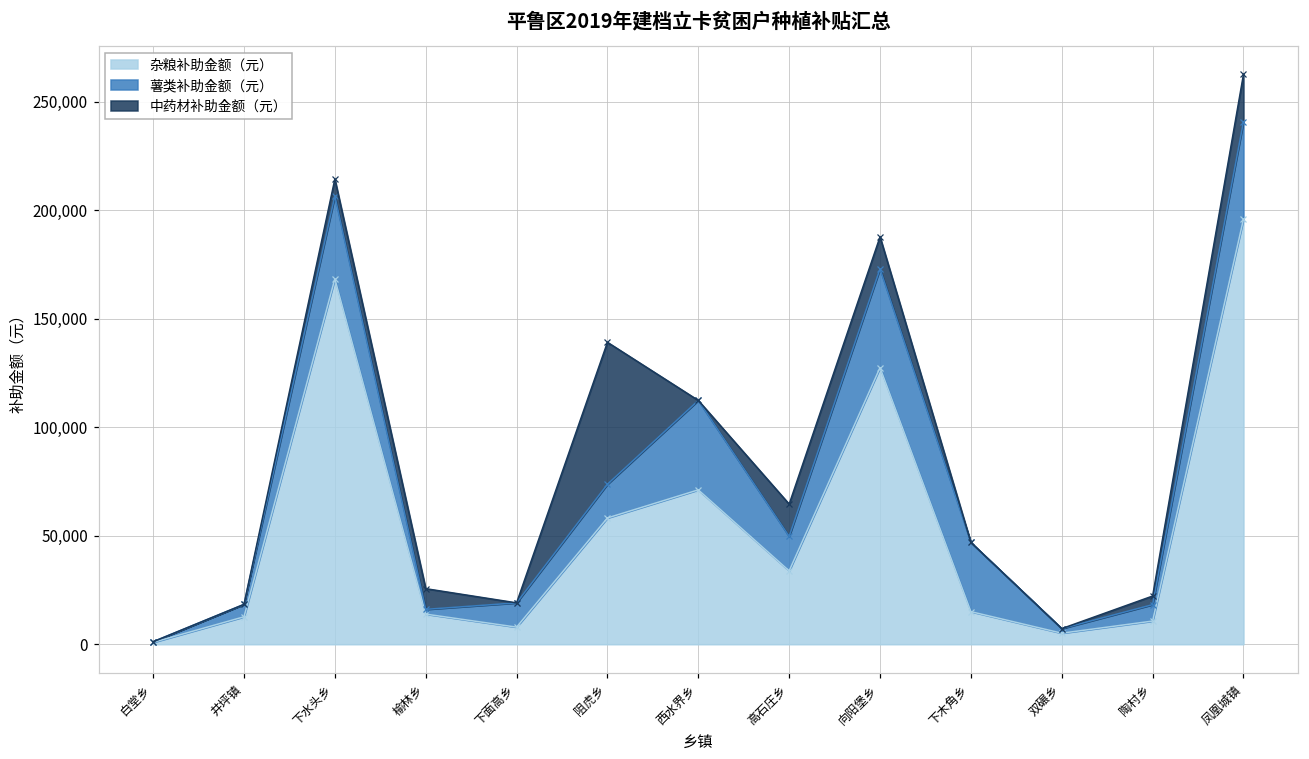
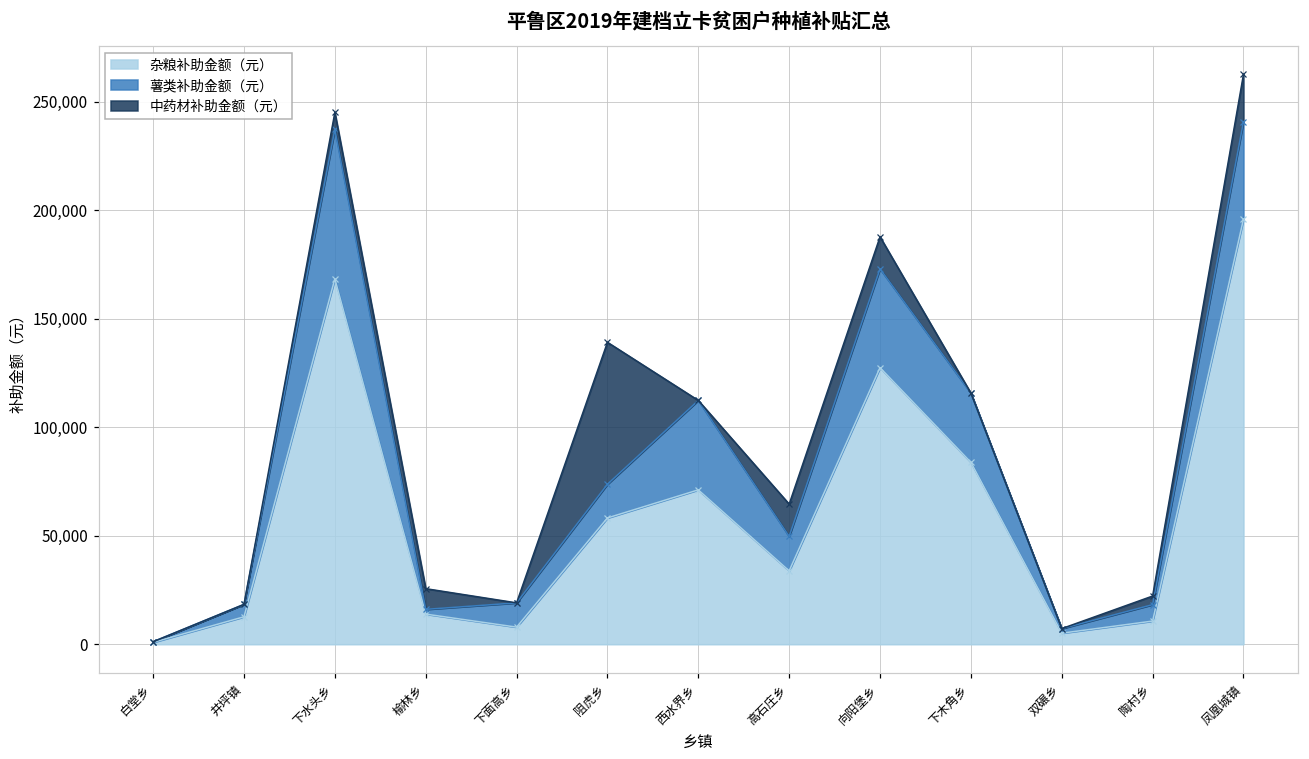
薯类补助金额（元）, 下水头乡: 38,000 -> 69,000
杂粮补助金额（元）, 下木角乡: 15,000 -> 84,000
